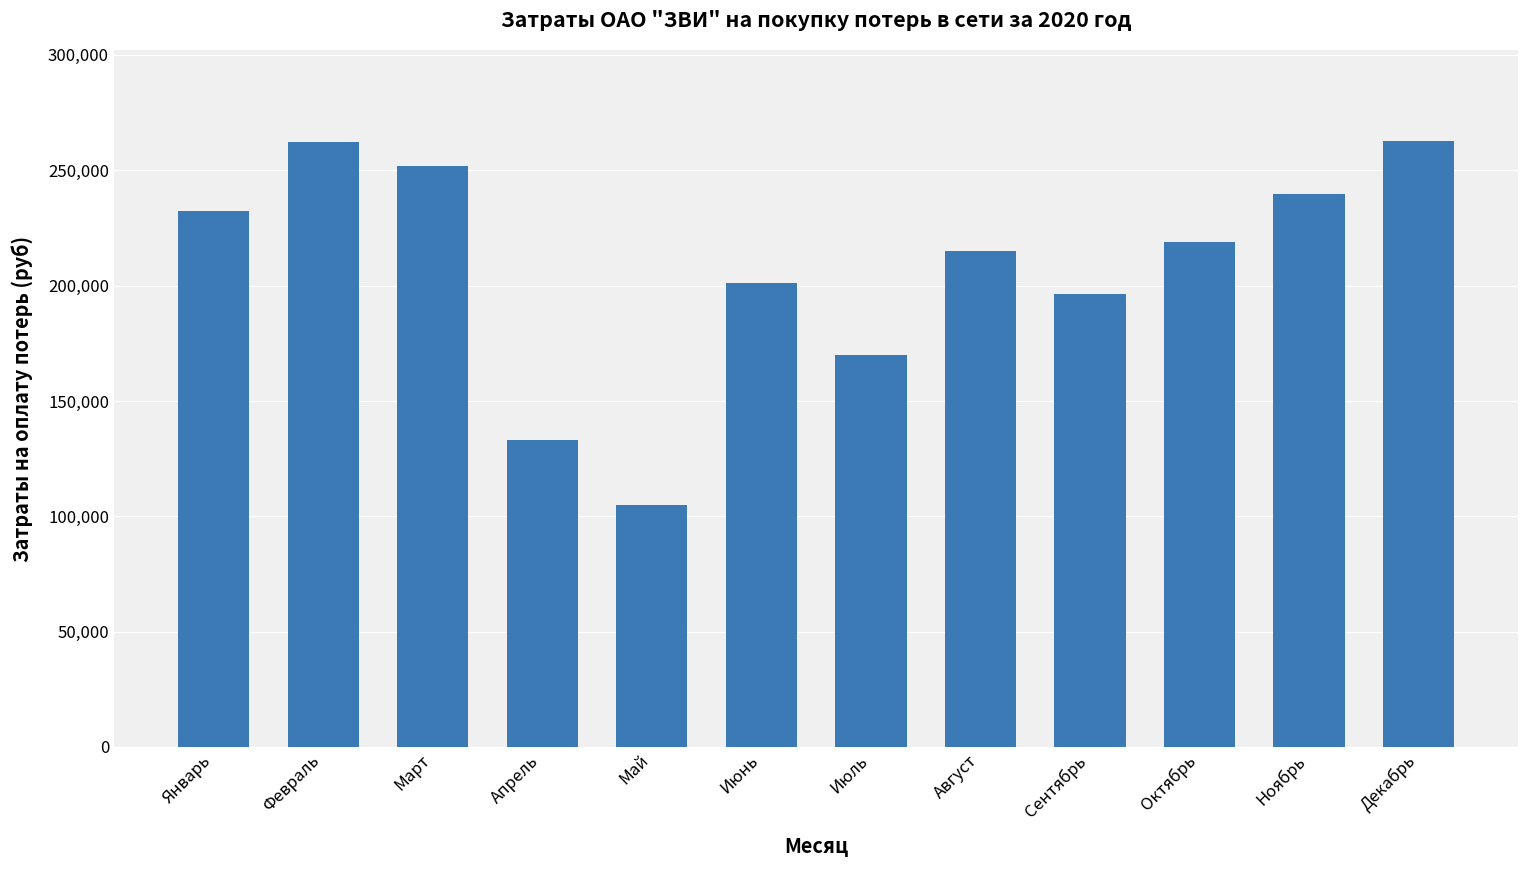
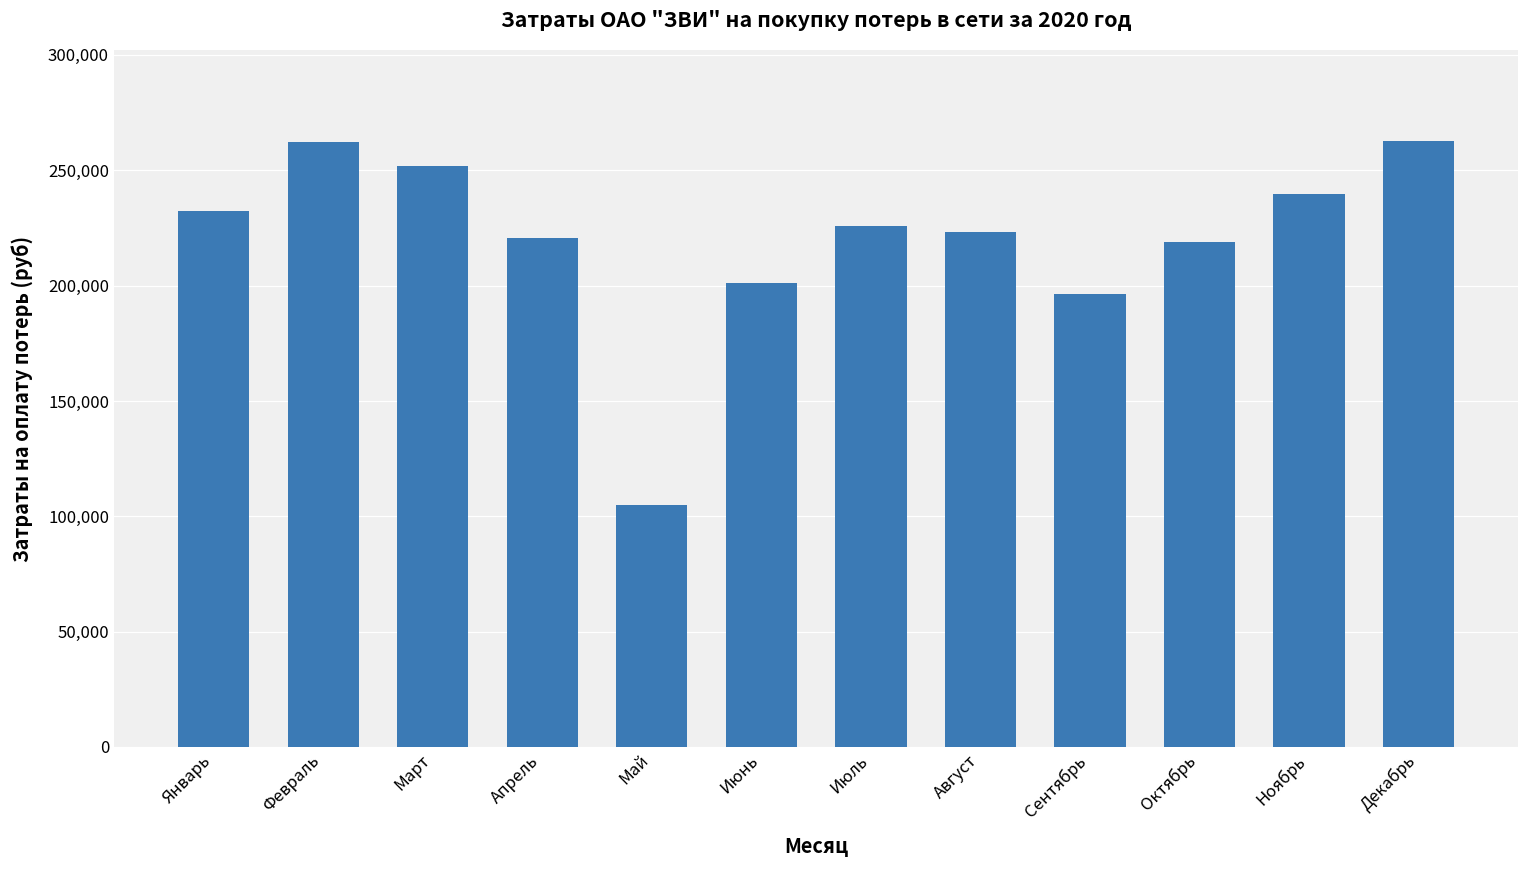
Апрель: 133,000 -> 221,000
Июль: 170,000 -> 226,000
Август: 215,000 -> 223,000
